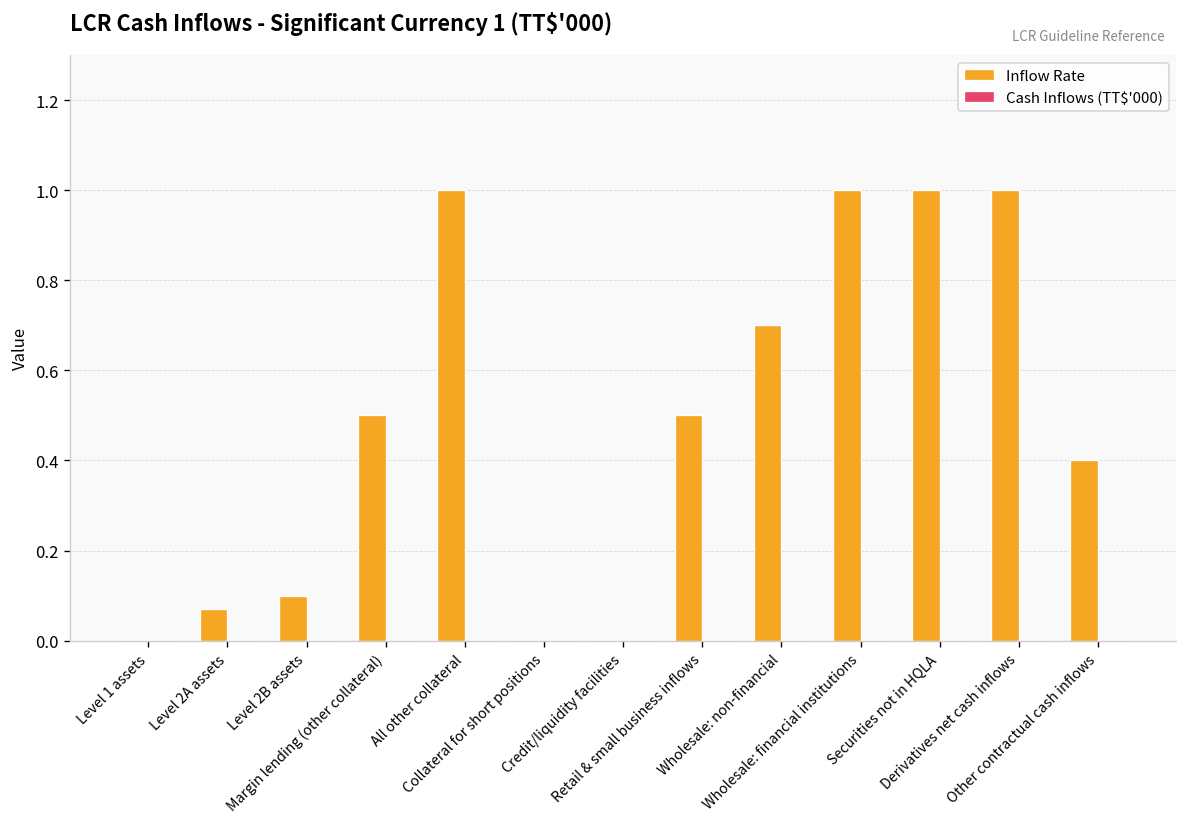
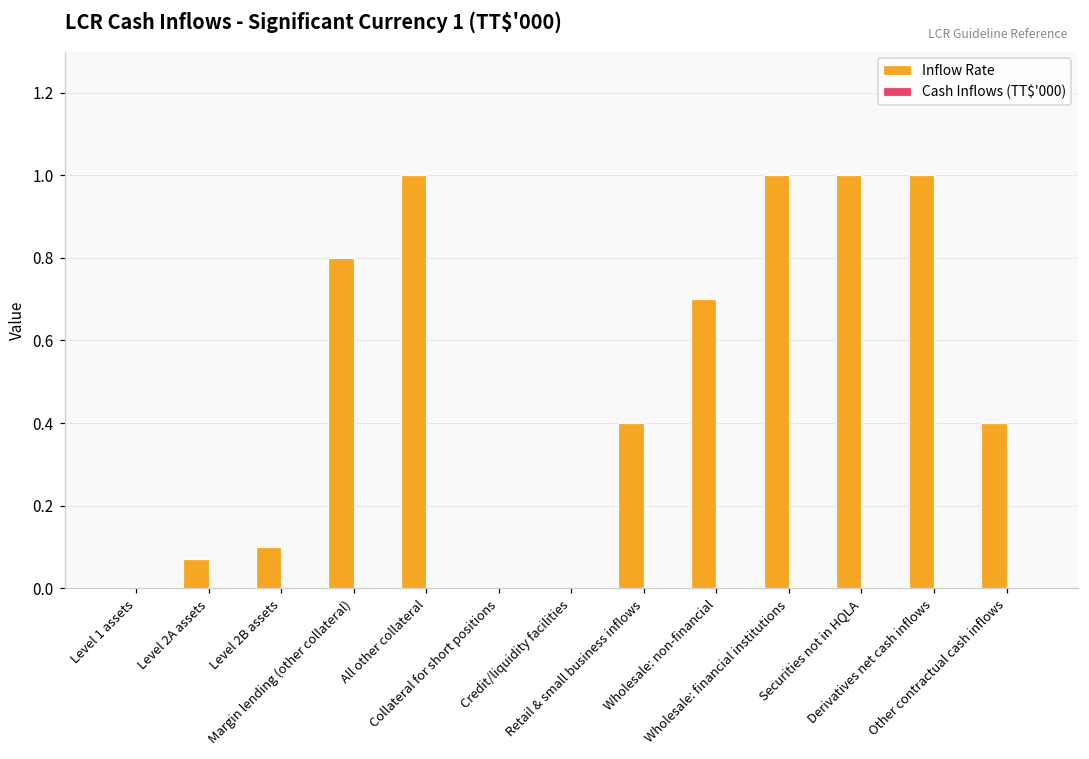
Inflow Rate, Margin lending (other collateral): 0.5 -> 0.8
Inflow Rate, Retail & small business inflows: 0.5 -> 0.4
